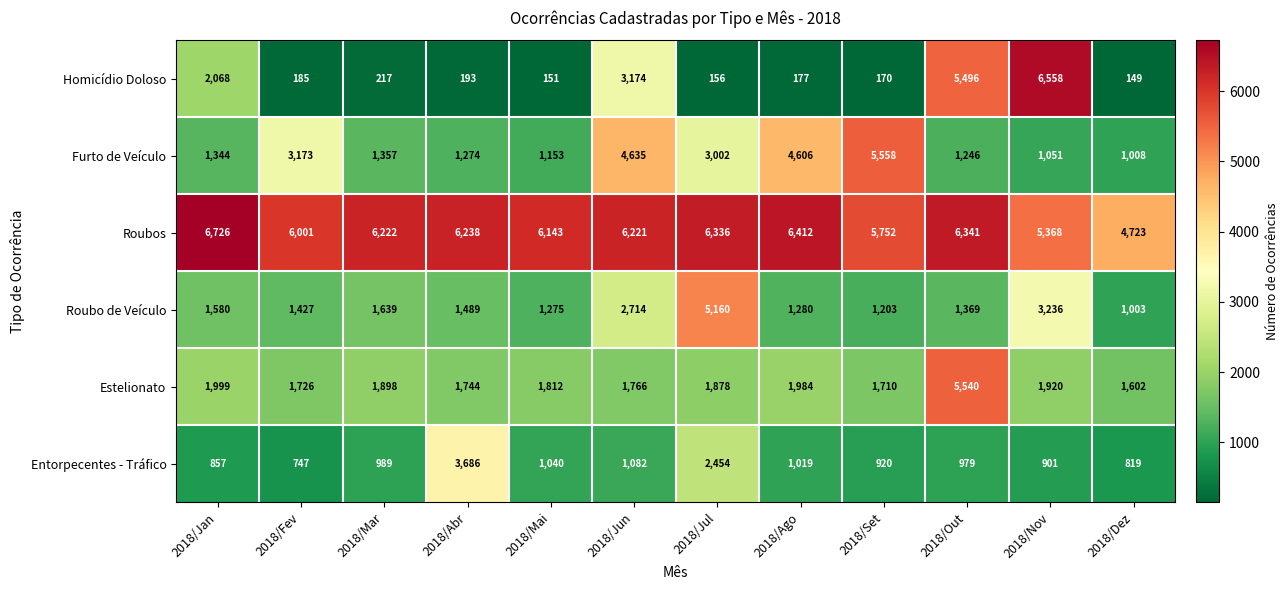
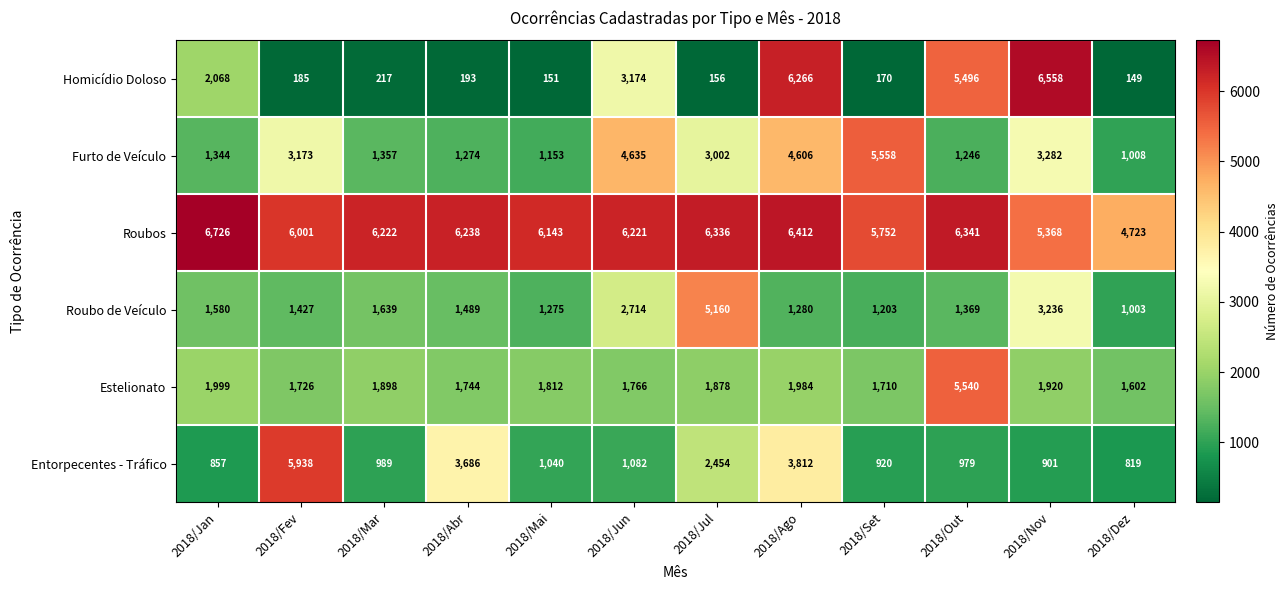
Homicídio Doloso, 2018/Ago: 177 -> 6,266
Furto de Veículo, 2018/Nov: 1,051 -> 3,282
Entorpecentes - Tráfico, 2018/Fev: 747 -> 5,938
Entorpecentes - Tráfico, 2018/Ago: 1,019 -> 3,812
